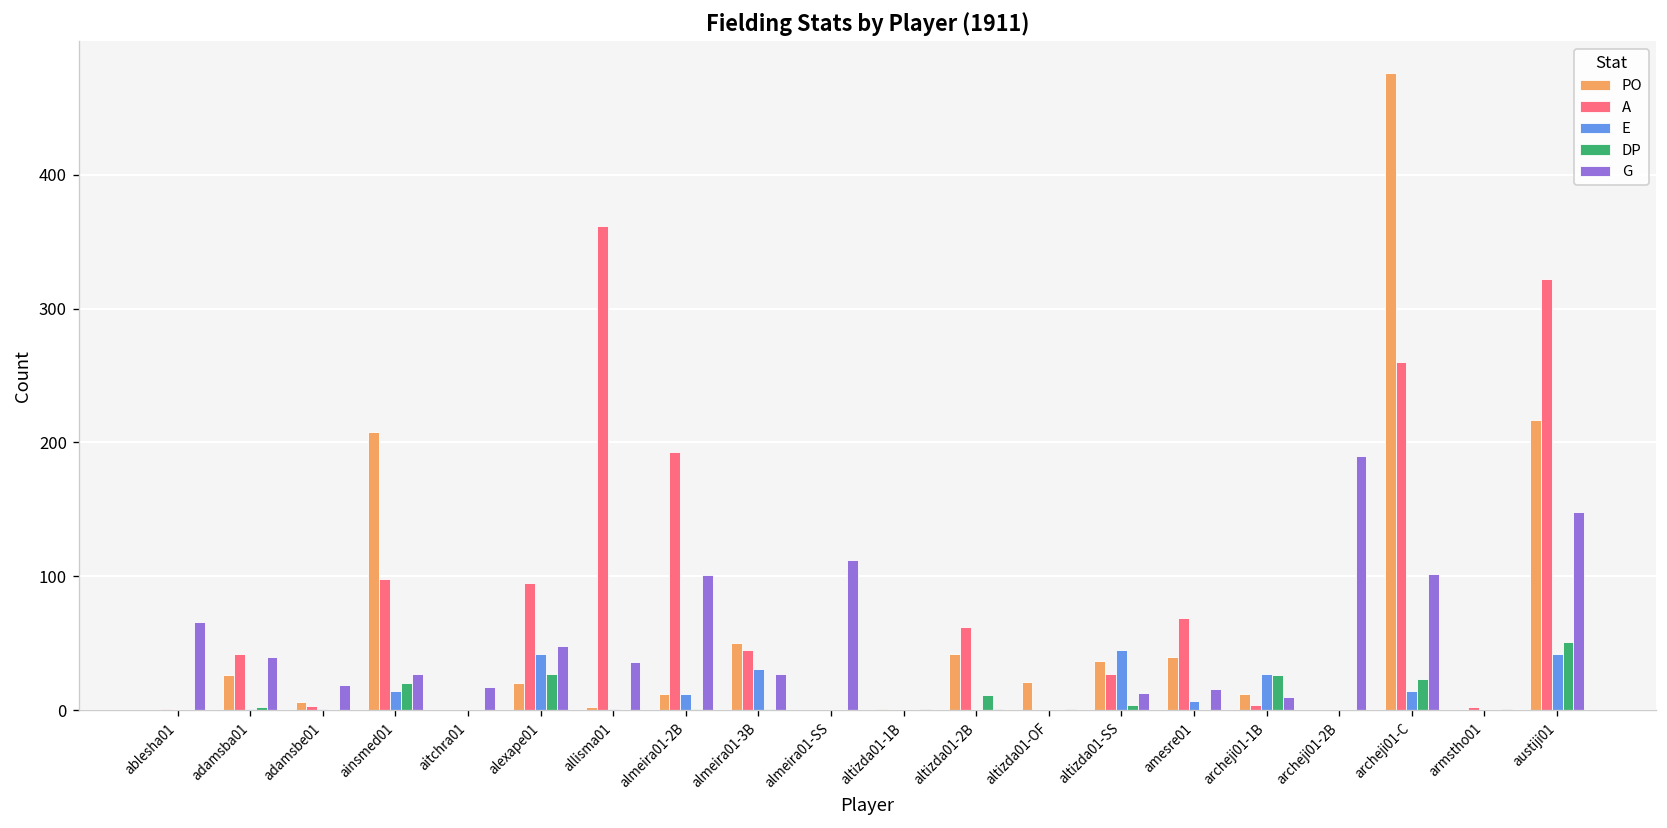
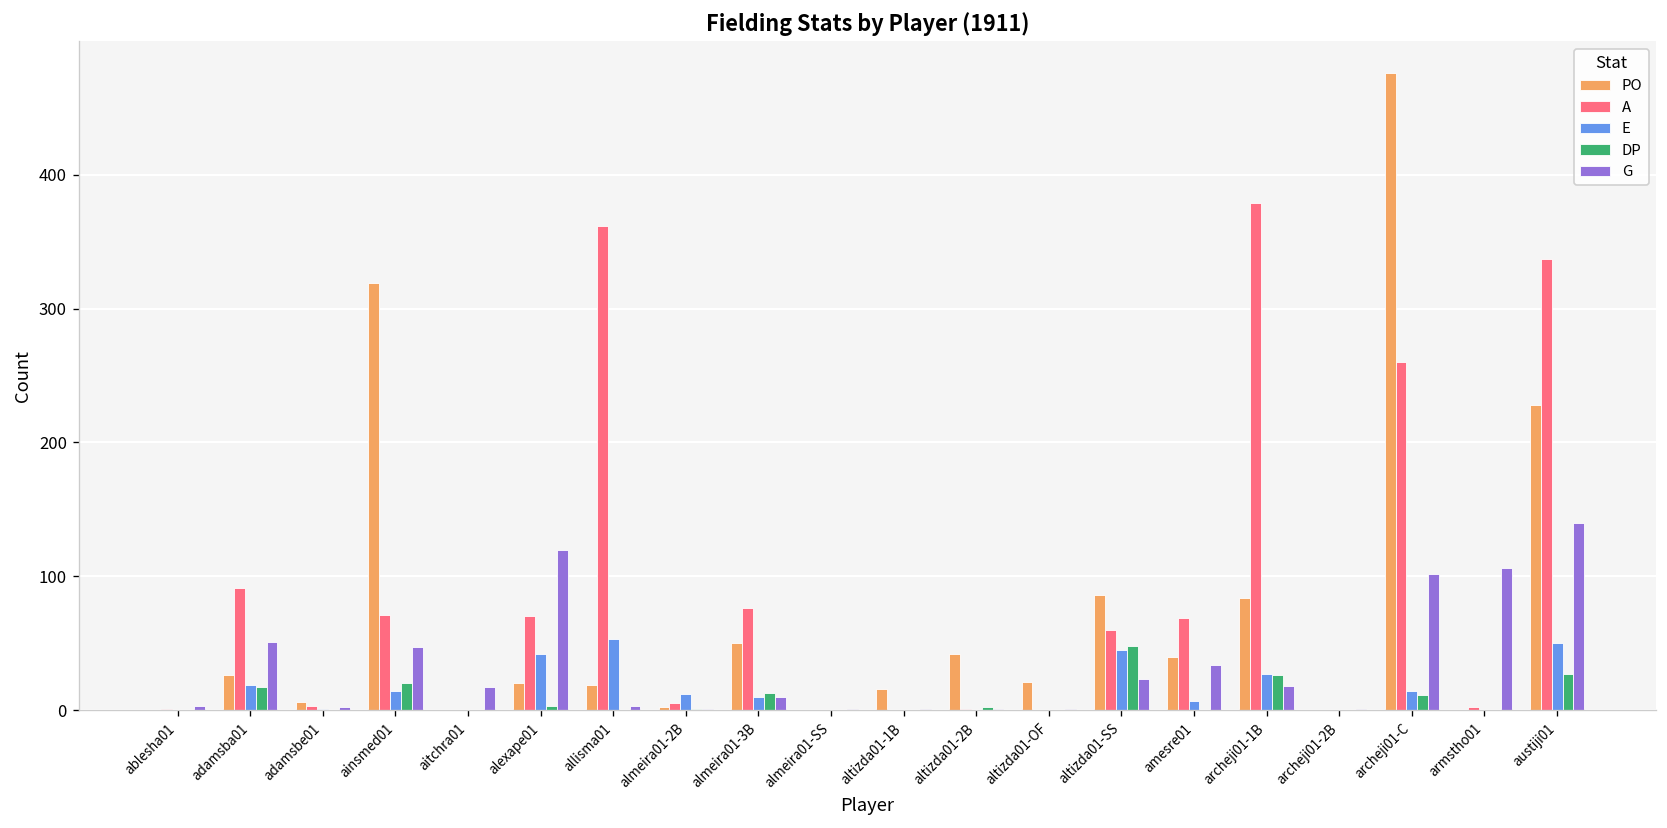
G, ablesha01: 66 -> 3
A, adamsba01: 42 -> 91
E, adamsba01: 1 -> 19
DP, adamsba01: 2 -> 17
G, adamsba01: 40 -> 51
G, adamsbe01: 19 -> 2
PO, ainsmed01: 208 -> 319
A, ainsmed01: 98 -> 71
G, ainsmed01: 27 -> 47
A, alexape01: 95 -> 70
DP, alexape01: 27 -> 3
G, alexape01: 48 -> 120
PO, allisma01: 2 -> 19
E, allisma01: 1 -> 53
G, allisma01: 36 -> 3
PO, almeira01-2B: 12 -> 2
A, almeira01-2B: 193 -> 5
G, almeira01-2B: 101 -> 1
A, almeira01-3B: 45 -> 76
E, almeira01-3B: 31 -> 10
DP, almeira01-3B: 1 -> 13
G, almeira01-3B: 27 -> 10
G, almeira01-SS: 112 -> 1
PO, altizda01-1B: 1 -> 16
A, altizda01-2B: 62 -> 1
DP, altizda01-2B: 11 -> 2
PO, altizda01-SS: 37 -> 86
A, altizda01-SS: 27 -> 60
DP, altizda01-SS: 4 -> 48
G, altizda01-SS: 13 -> 23
G, amesre01: 16 -> 34
PO, archeji01-1B: 12 -> 84
A, archeji01-1B: 4 -> 379
G, archeji01-1B: 10 -> 18
G, archeji01-2B: 190 -> 1
DP, archeji01-C: 23 -> 11
G, armstho01: 1 -> 106
PO, austiji01: 217 -> 228
A, austiji01: 322 -> 337
E, austiji01: 42 -> 50
DP, austiji01: 51 -> 27
G, austiji01: 148 -> 140
